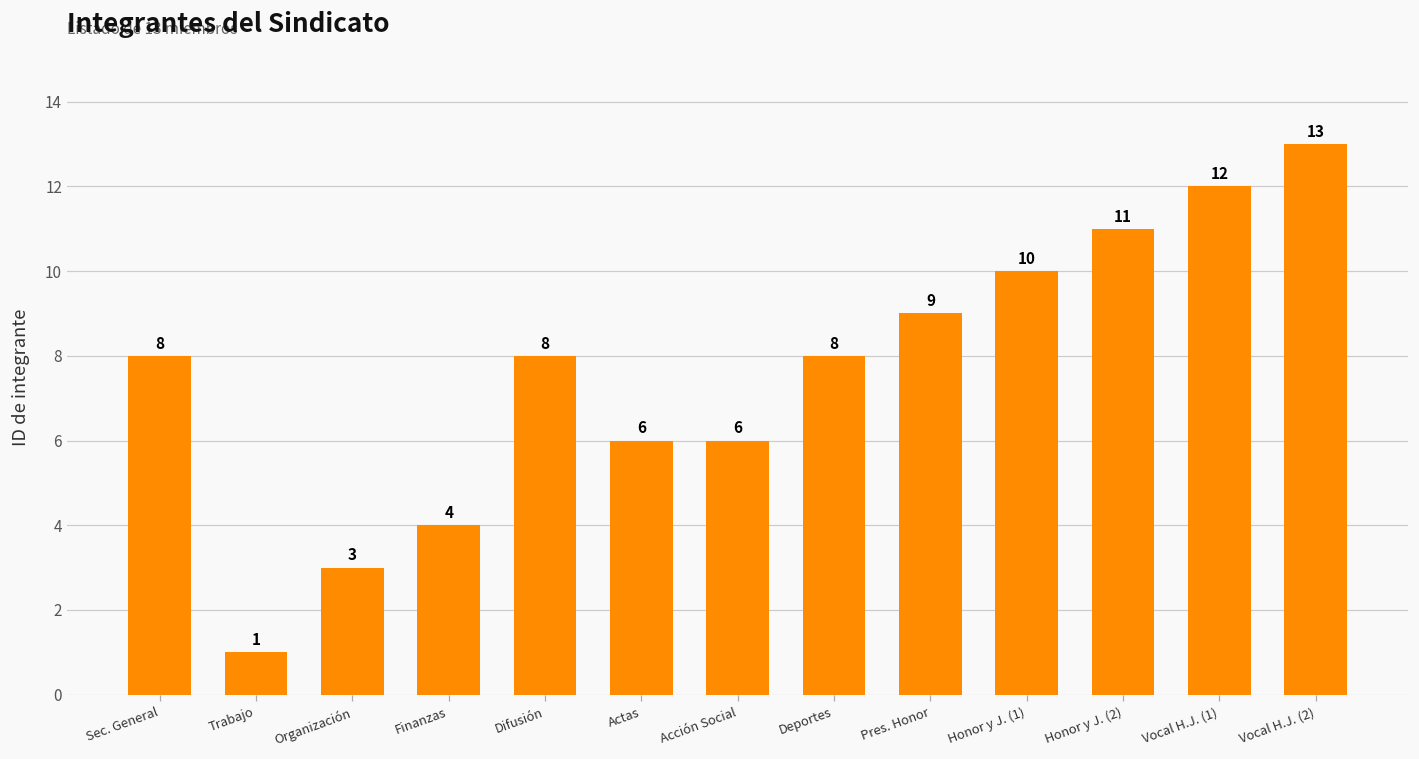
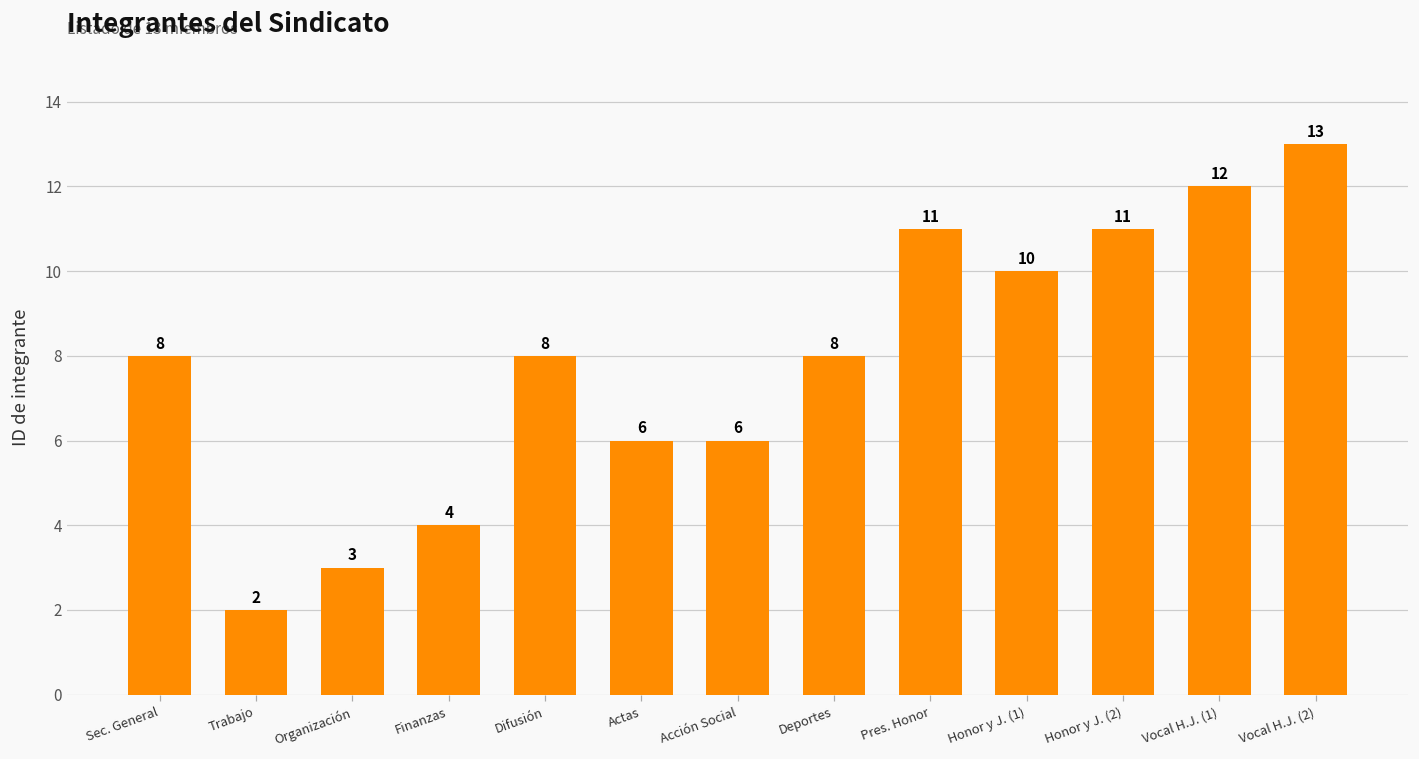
Trabajo: 1 -> 2
Pres. Honor: 9 -> 11
